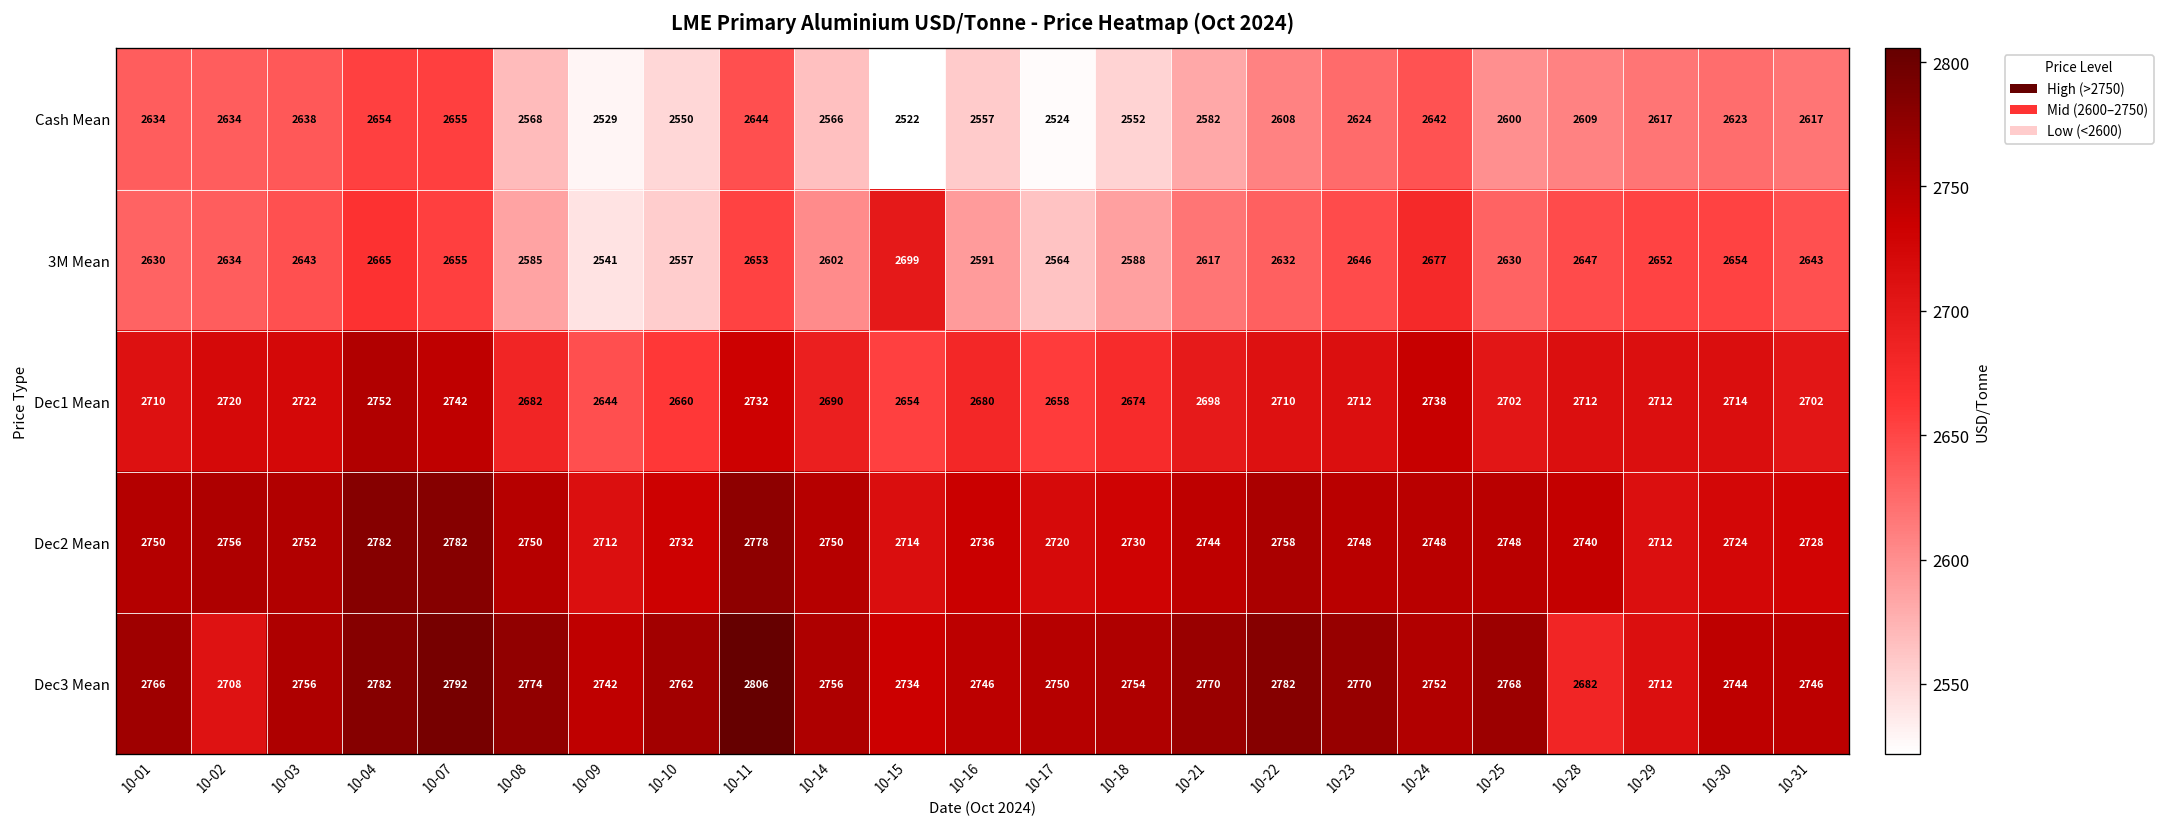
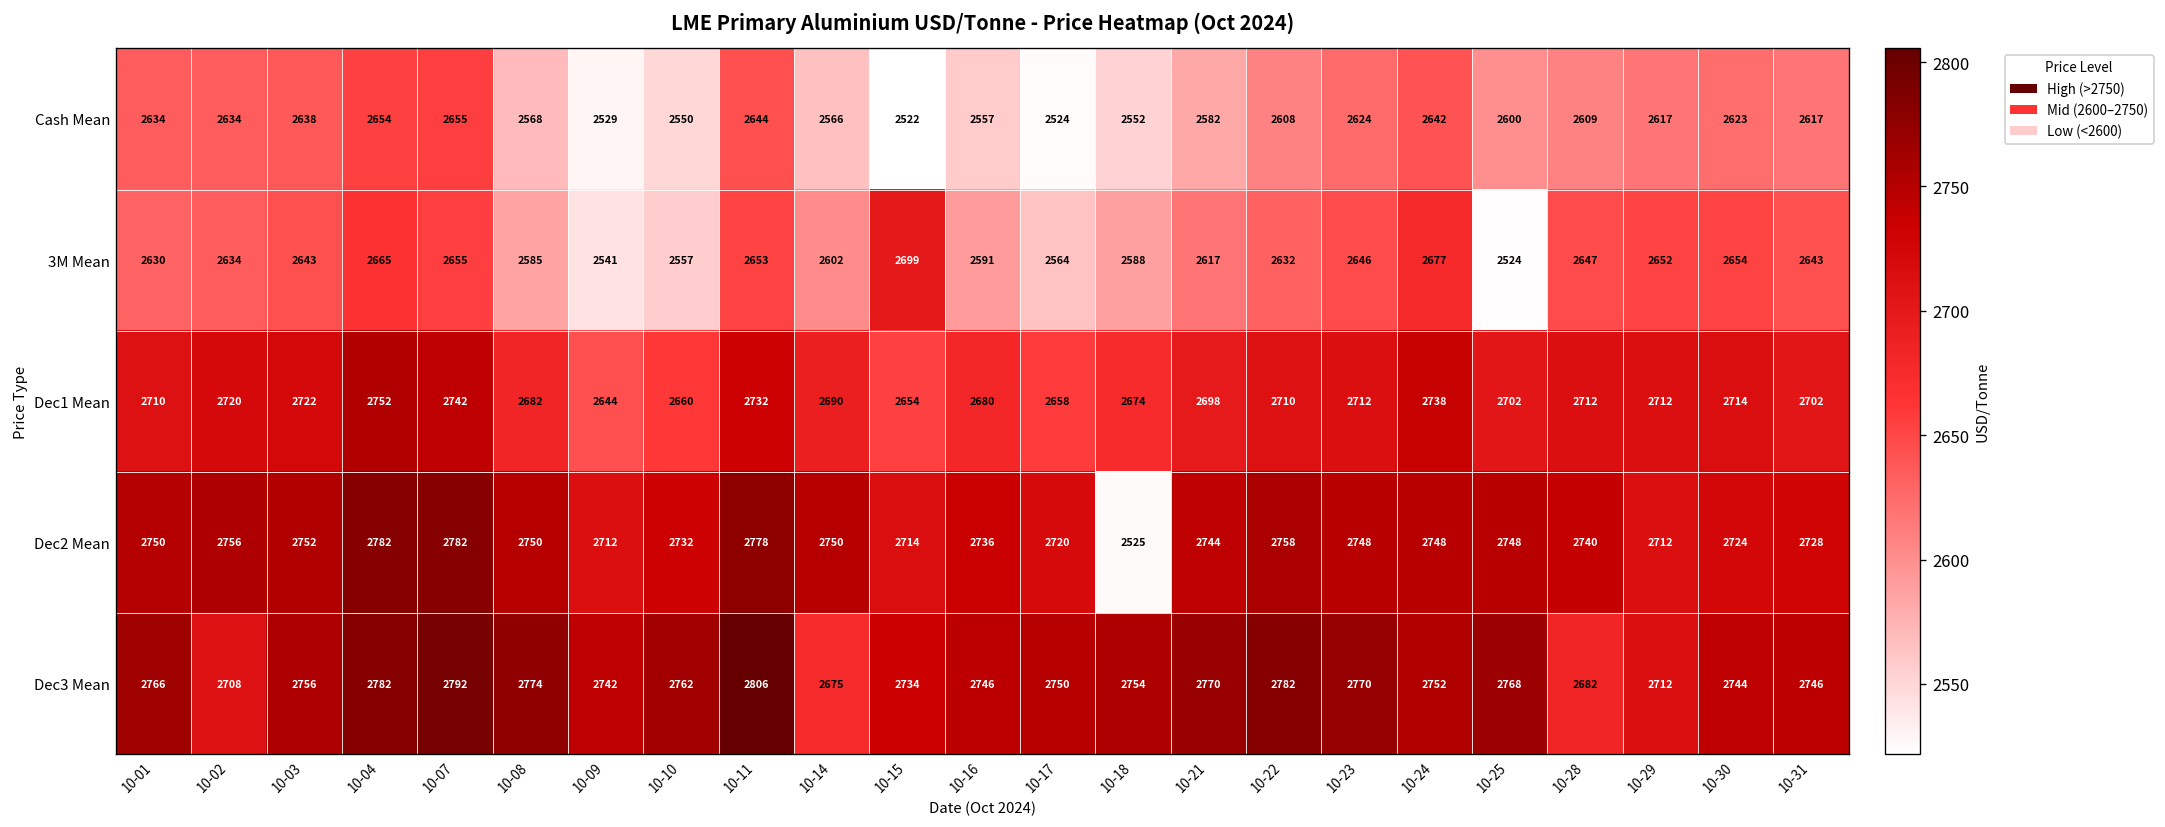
3M Mean, 10-25: 2630 -> 2524
Dec2 Mean, 10-18: 2730 -> 2525
Dec3 Mean, 10-14: 2756 -> 2675
